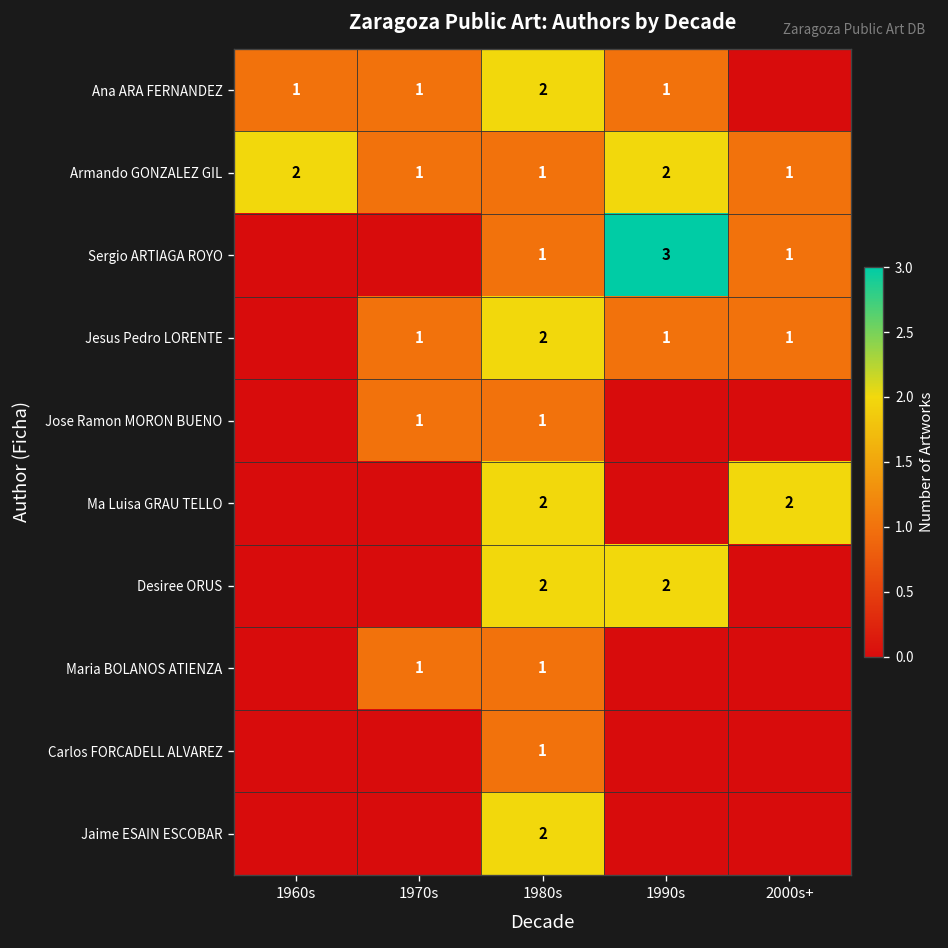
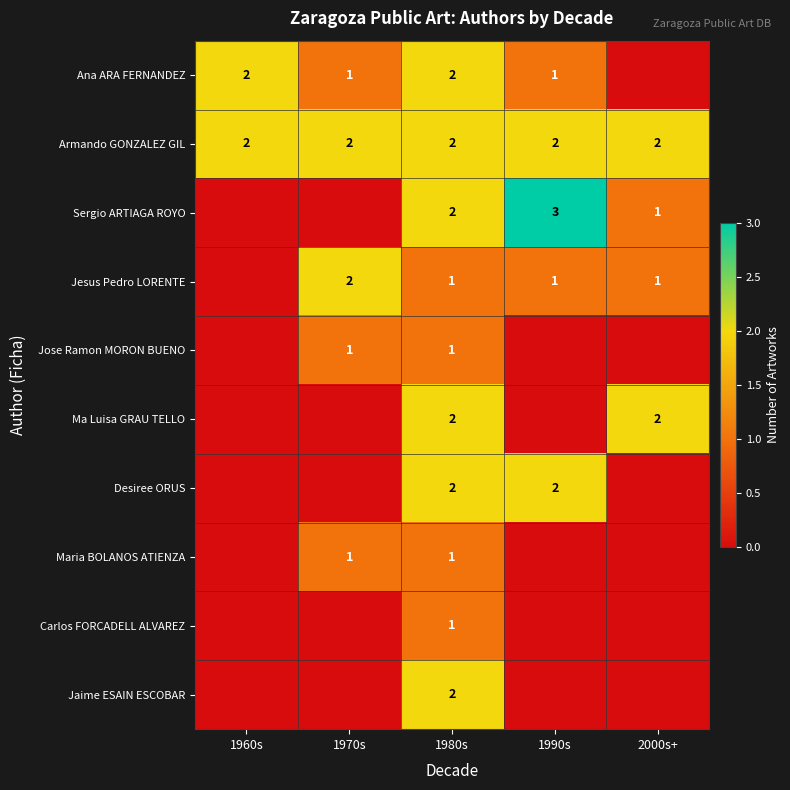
Ana ARA FERNANDEZ, 1960s: 1 -> 2
Armando GONZALEZ GIL, 1970s: 1 -> 2
Armando GONZALEZ GIL, 1980s: 1 -> 2
Armando GONZALEZ GIL, 2000s+: 1 -> 2
Sergio ARTIAGA ROYO, 1980s: 1 -> 2
Jesus Pedro LORENTE, 1970s: 1 -> 2
Jesus Pedro LORENTE, 1980s: 2 -> 1
